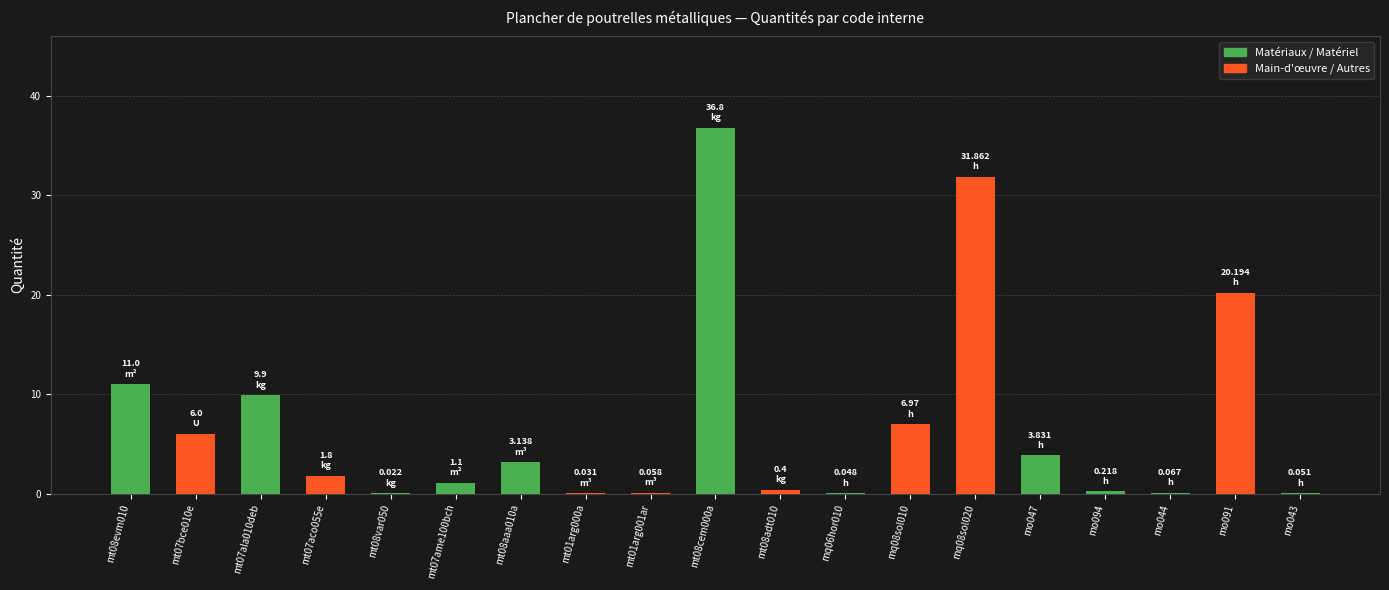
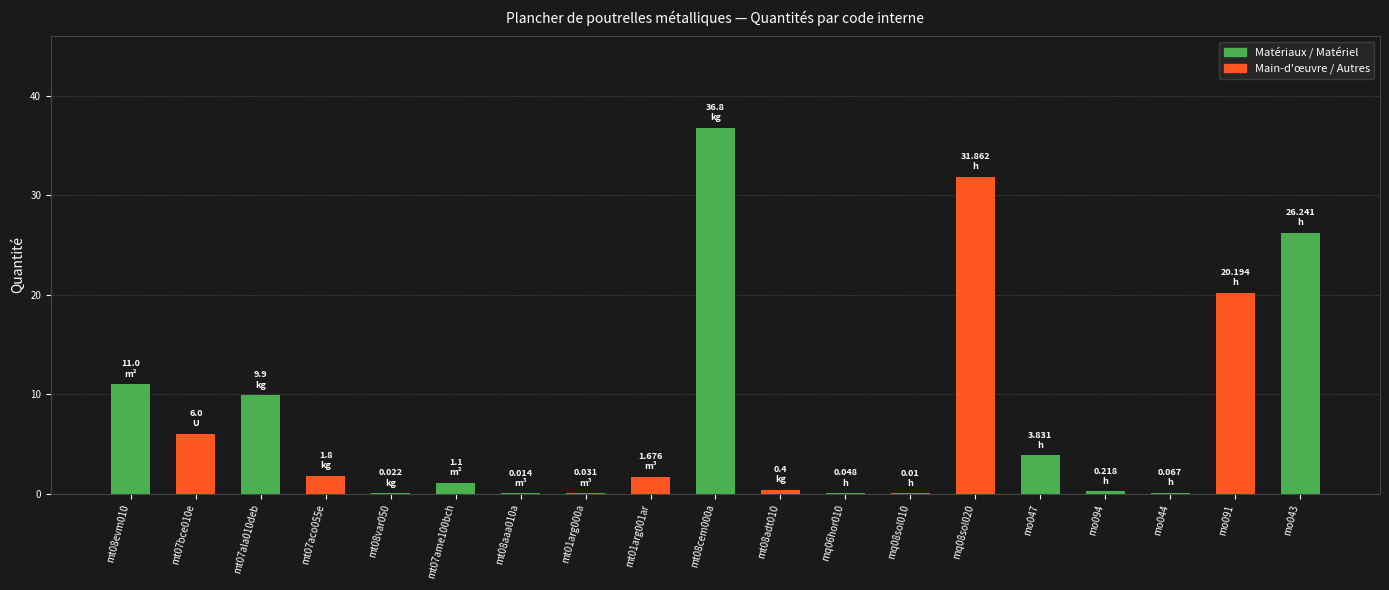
mt08aaa010a: 3.138 -> 0.014
mt01arg001ar: 0.058 -> 1.676
mq08sol010: 6.97 -> 0.01
mo043: 0.051 -> 26.241
